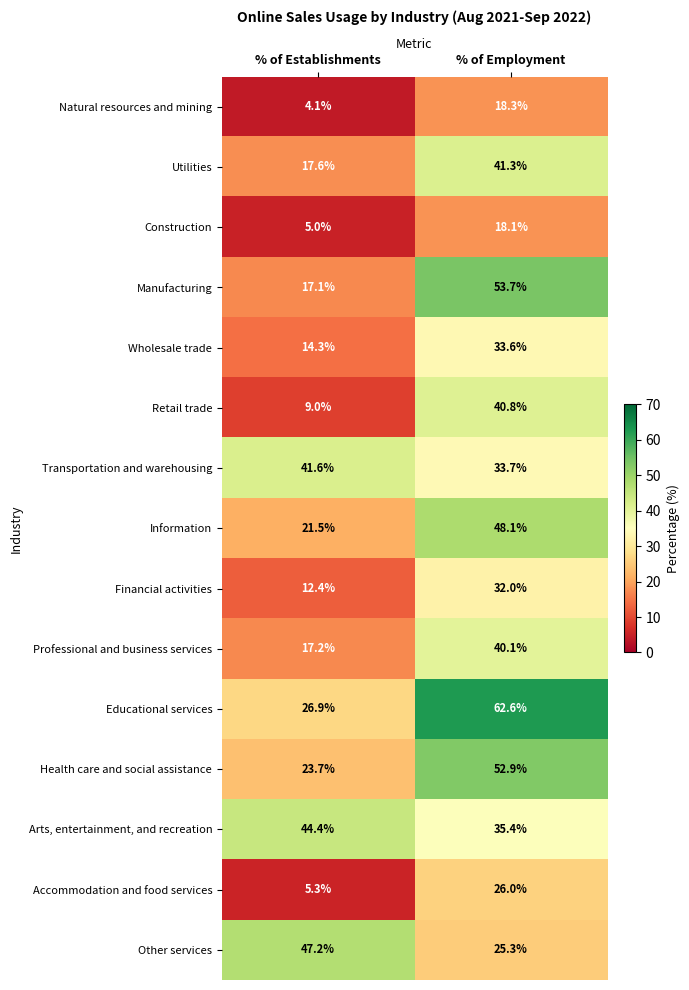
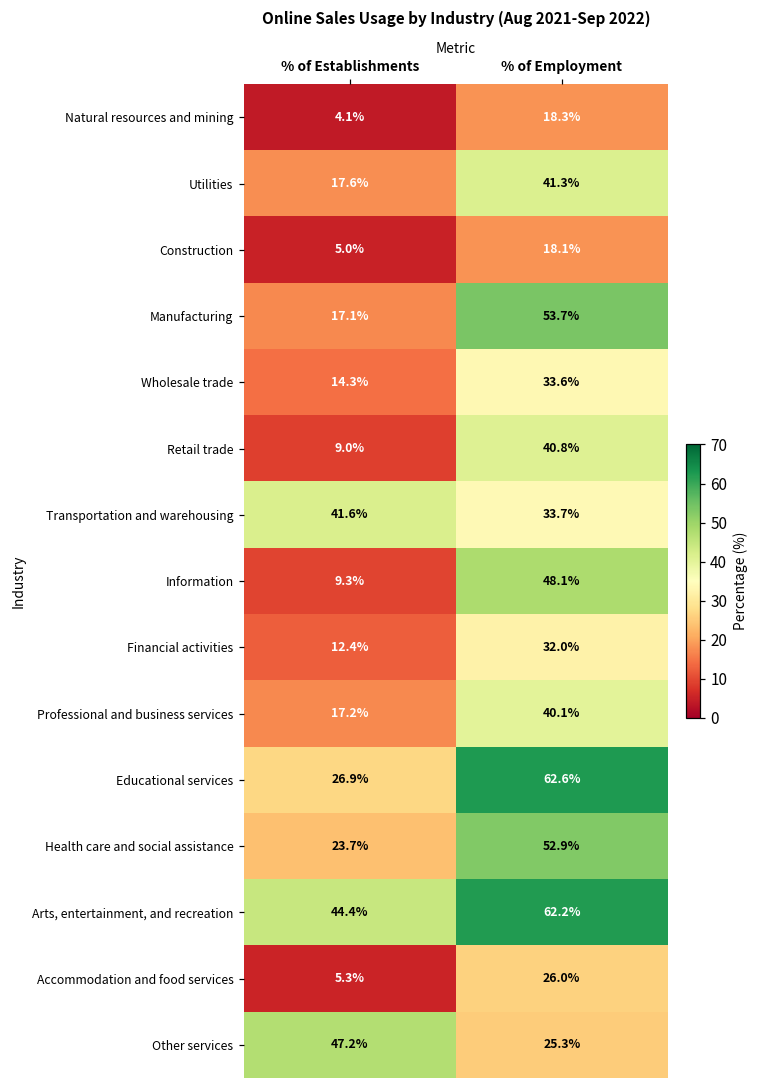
Information, % of Establishments: 21.5% -> 9.3%
Arts, entertainment, and recreation, % of Employment: 35.4% -> 62.2%
